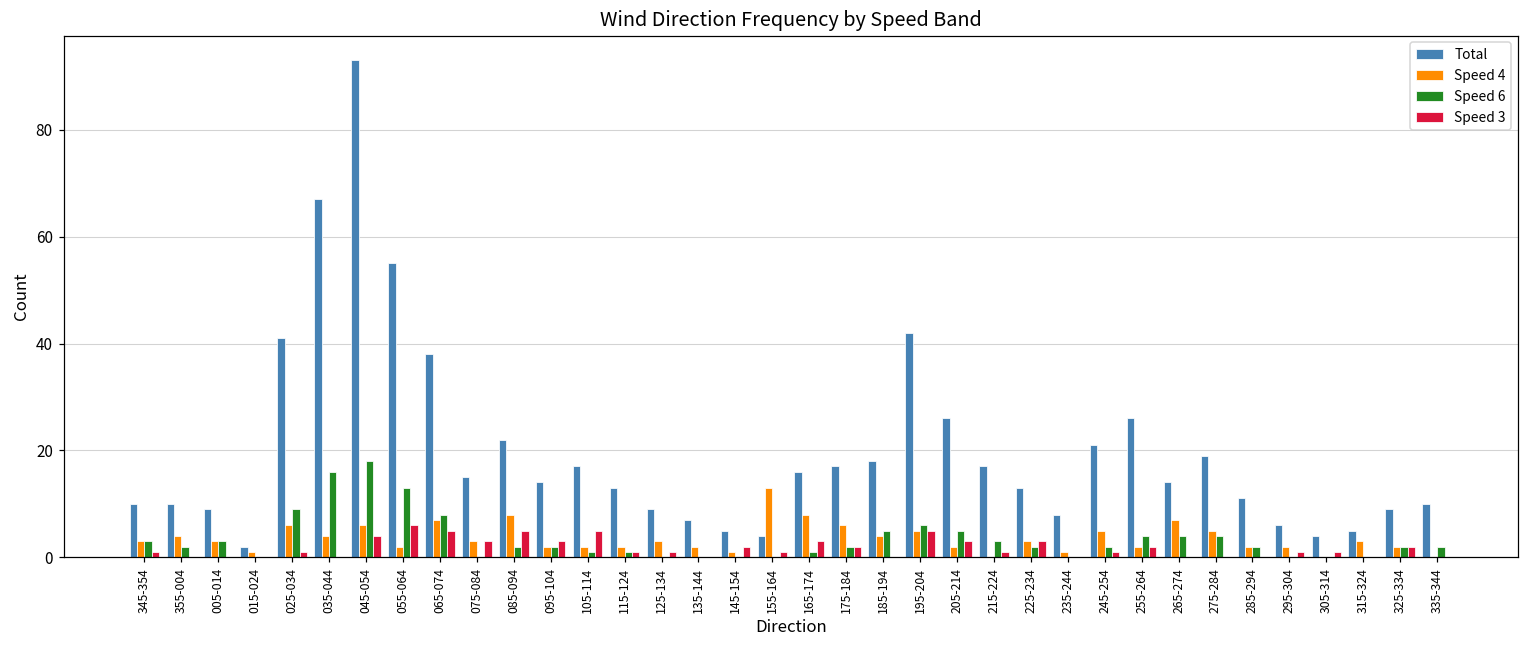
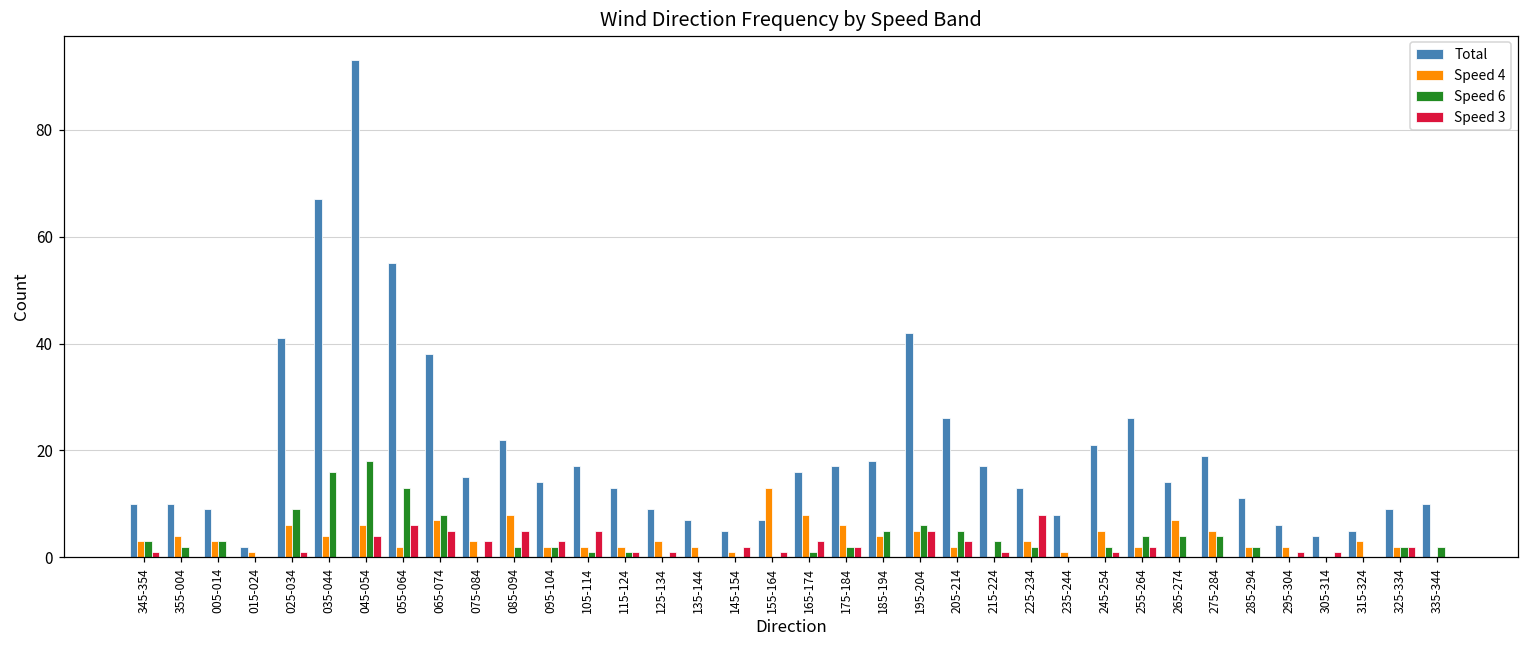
Total, 155-164: 4 -> 7
Speed 3, 225-234: 3 -> 8
